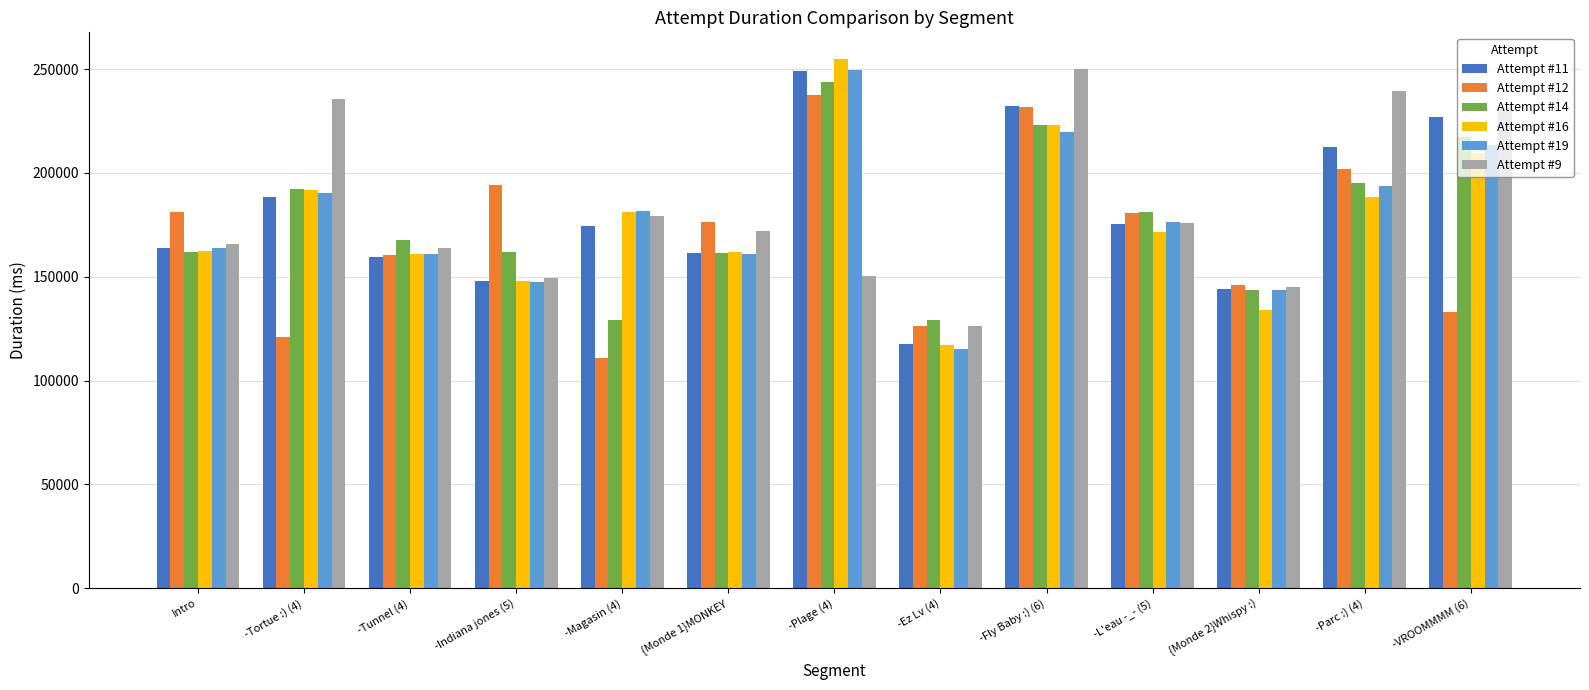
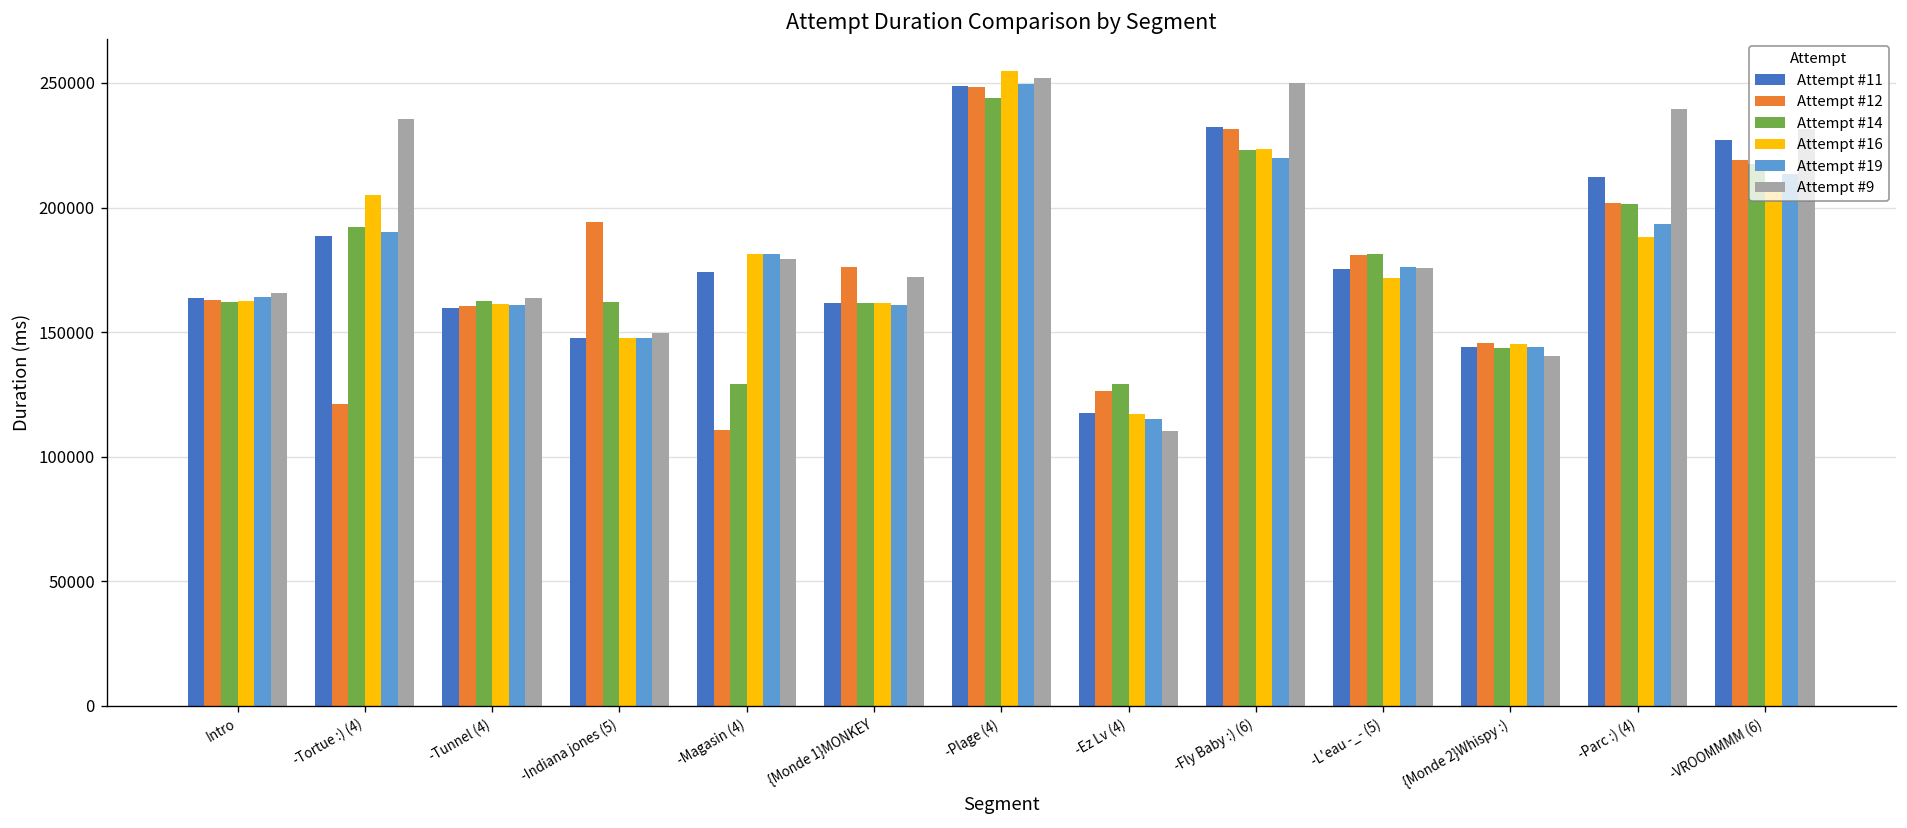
Attempt #12, Intro: 181000 -> 163000
Attempt #16, -Tortue :) (4): 192000 -> 205000
Attempt #14, -Tunnel (4): 168000 -> 163000
Attempt #12, -Plage (4): 237000 -> 249000
Attempt #9, -Plage (4): 151000 -> 252000
Attempt #9, -Ez Lv (4): 126000 -> 110000
Attempt #16, {Monde 2}Whispy :): 134000 -> 145000
Attempt #9, {Monde 2}Whispy :): 145000 -> 141000
Attempt #14, -Parc :) (4): 195000 -> 201000
Attempt #12, -VROOMMMM (6): 133000 -> 219000
